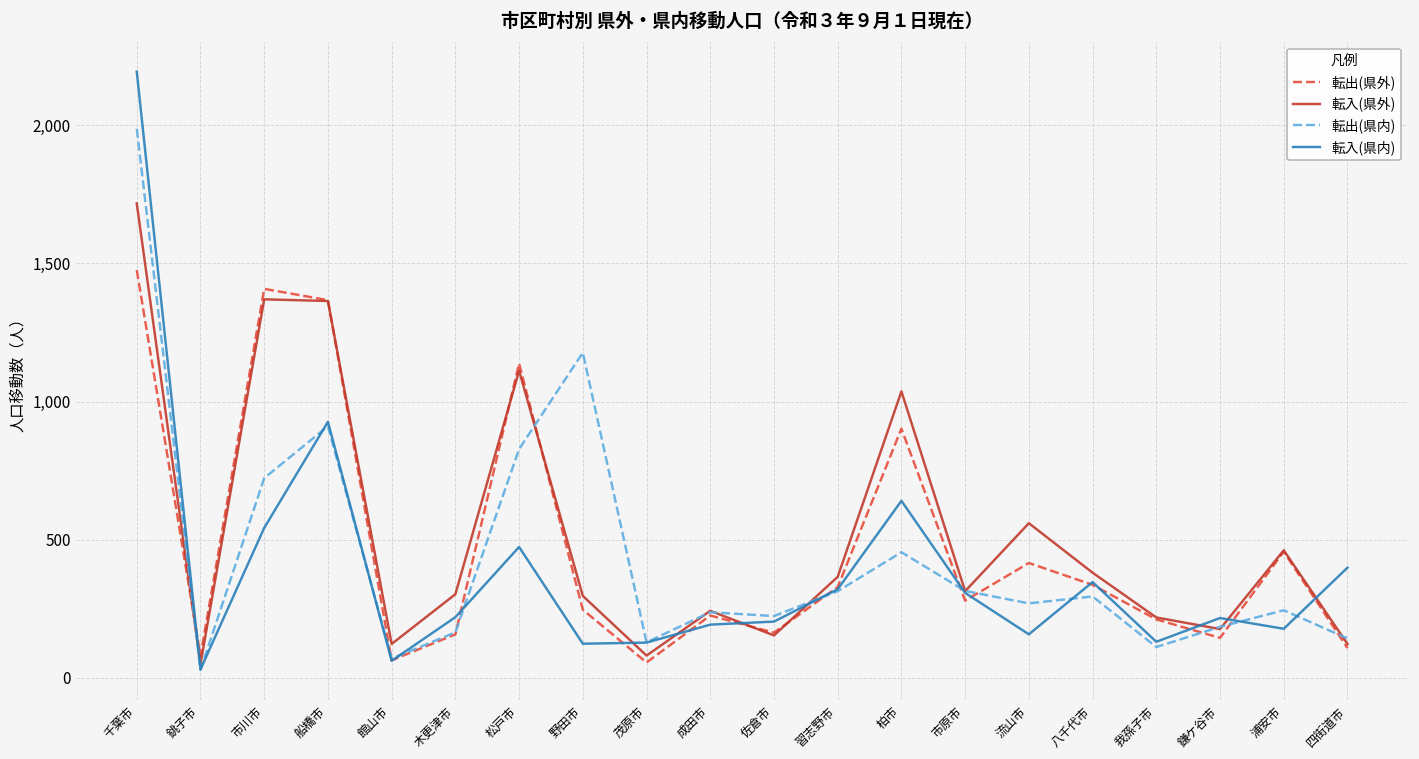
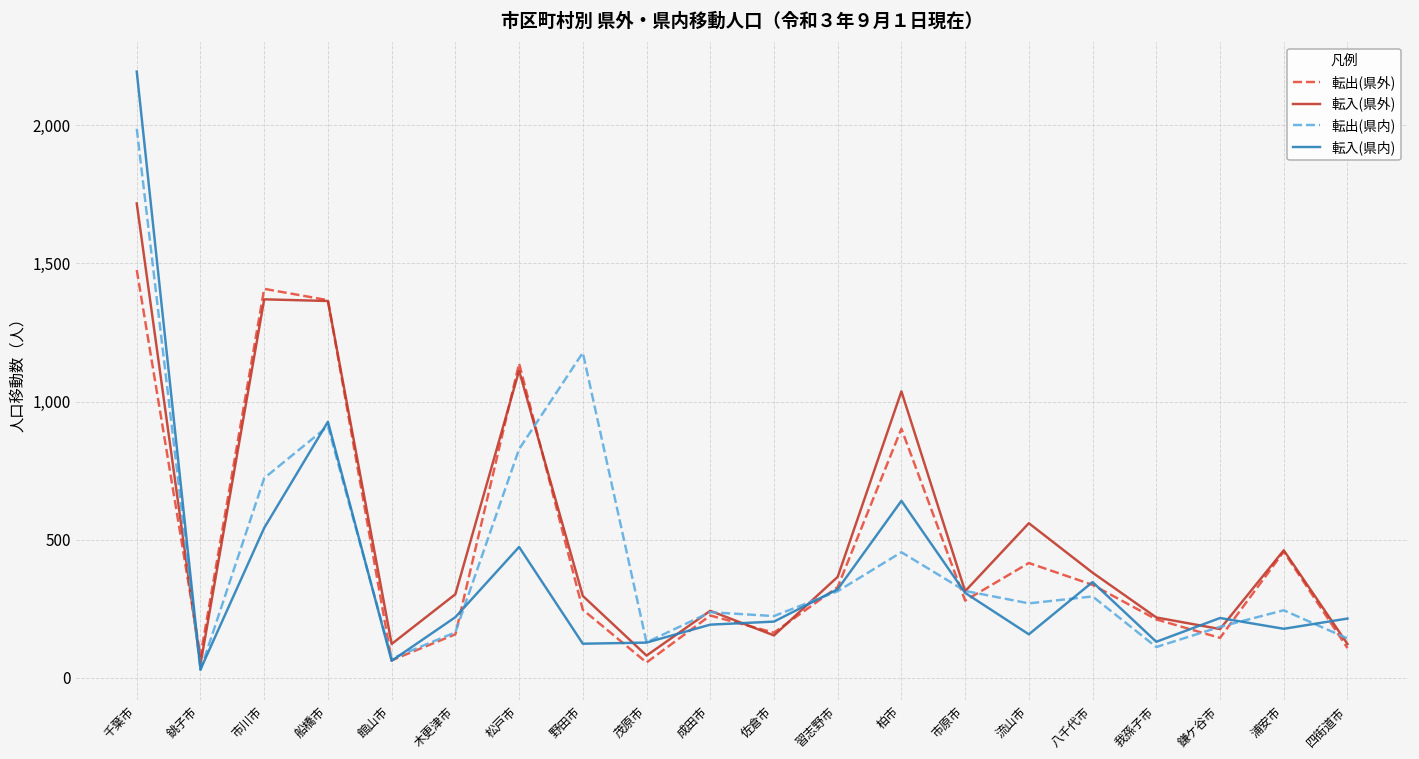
転入(県内), 四街道市: 400 -> 220
